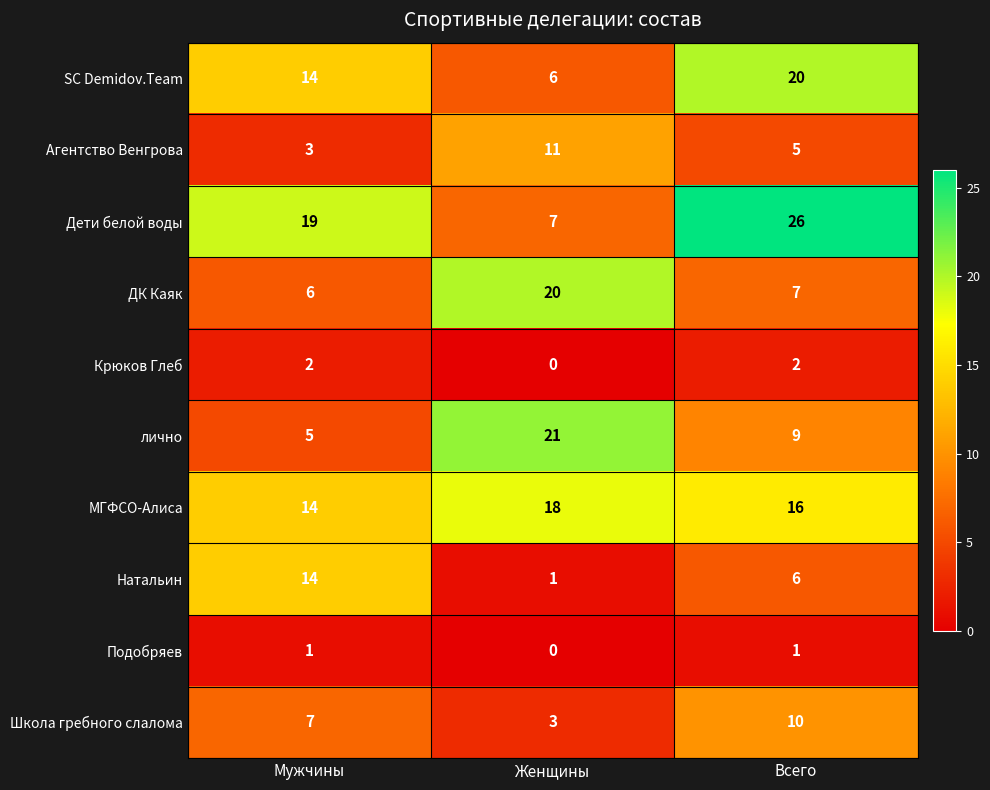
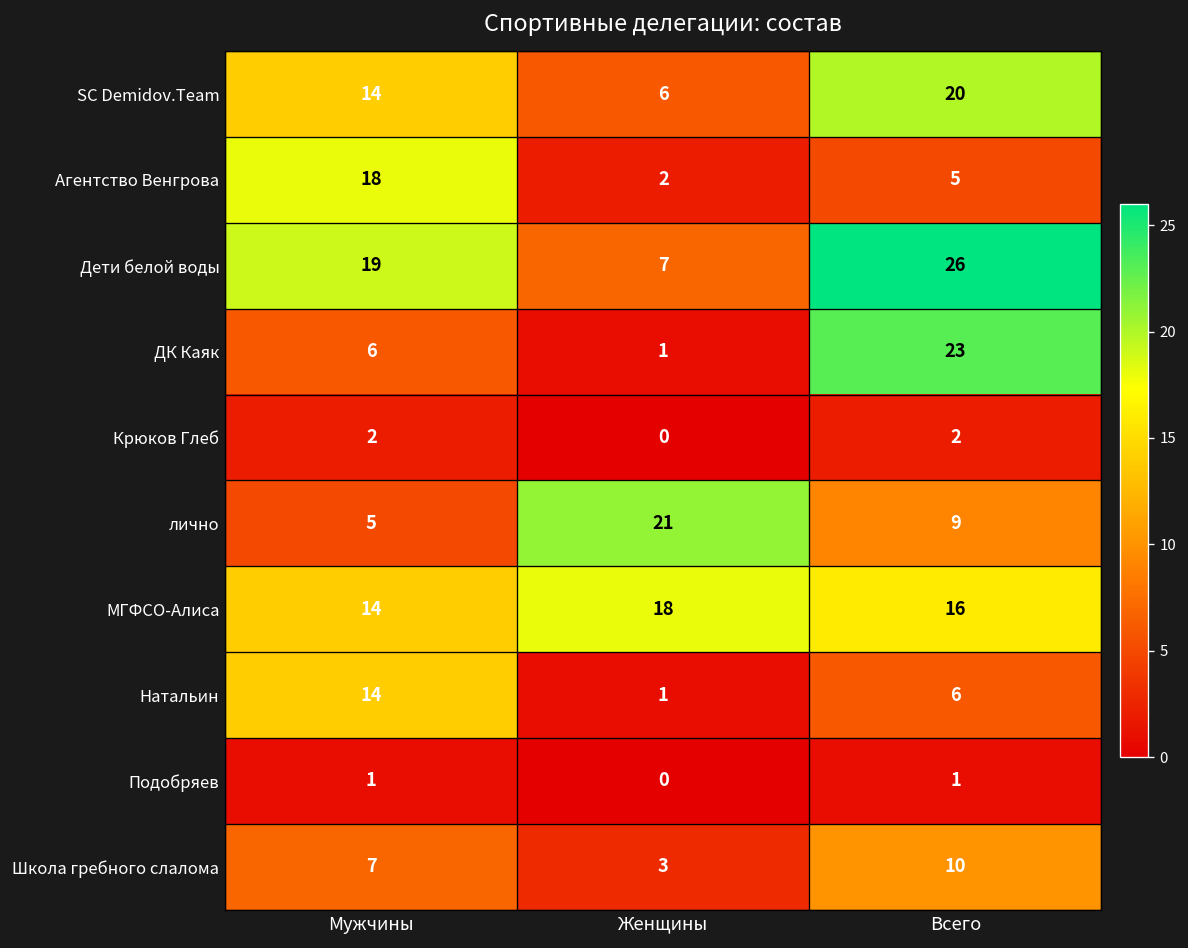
Агентство Венгрова, Мужчины: 3 -> 18
Агентство Венгрова, Женщины: 11 -> 2
ДК Каяк, Женщины: 20 -> 1
ДК Каяк, Всего: 7 -> 23
